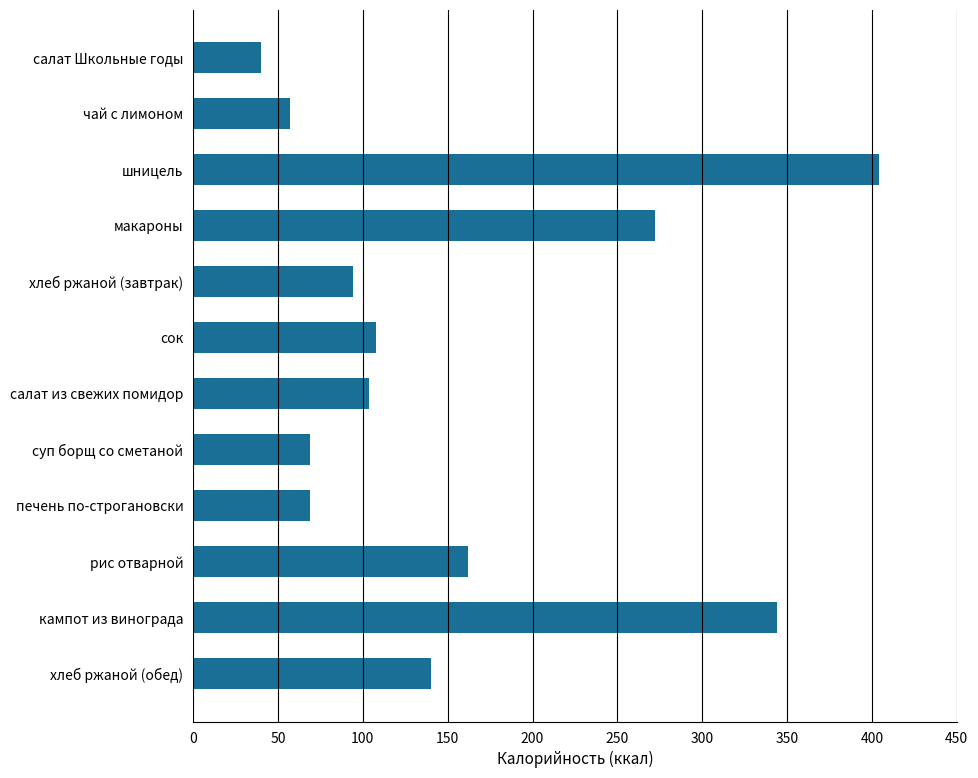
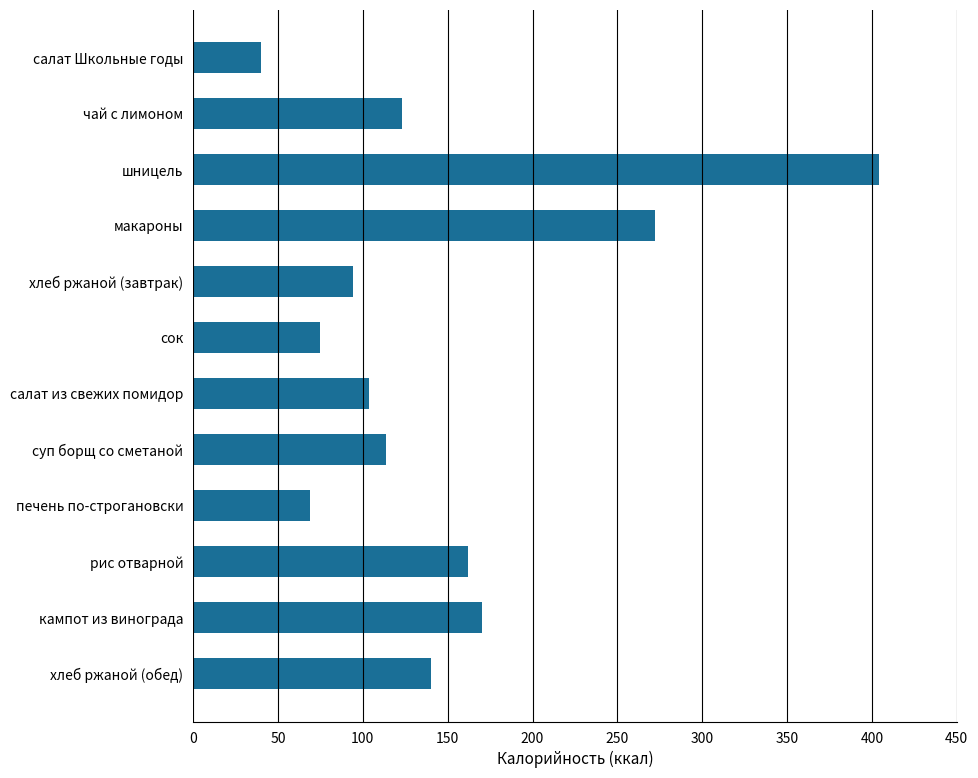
чай с лимоном: 57 -> 123
сок: 108 -> 75
суп борщ со сметаной: 69 -> 114
кампот из винограда: 344 -> 170
